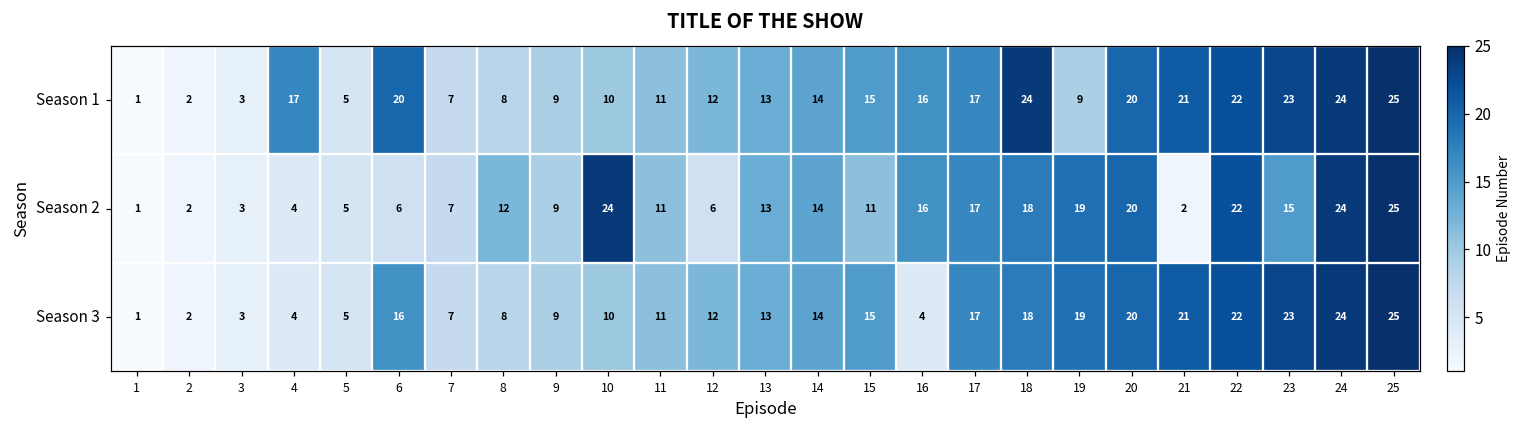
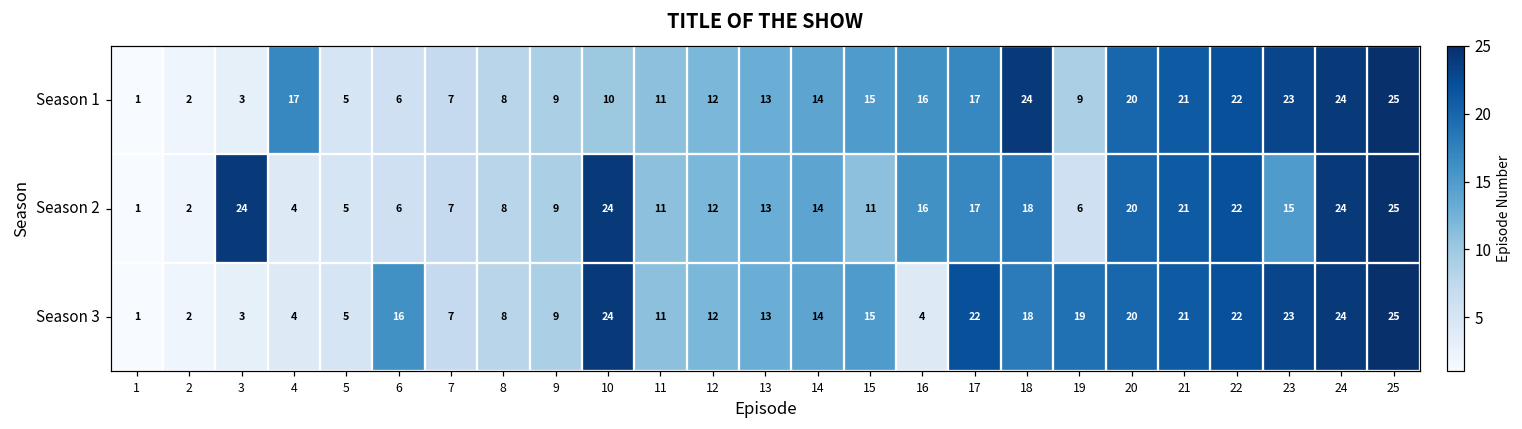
Season 1, 6: 20 -> 6
Season 2, 3: 3 -> 24
Season 2, 8: 12 -> 8
Season 2, 12: 6 -> 12
Season 2, 19: 19 -> 6
Season 2, 21: 2 -> 21
Season 3, 10: 10 -> 24
Season 3, 17: 17 -> 22
